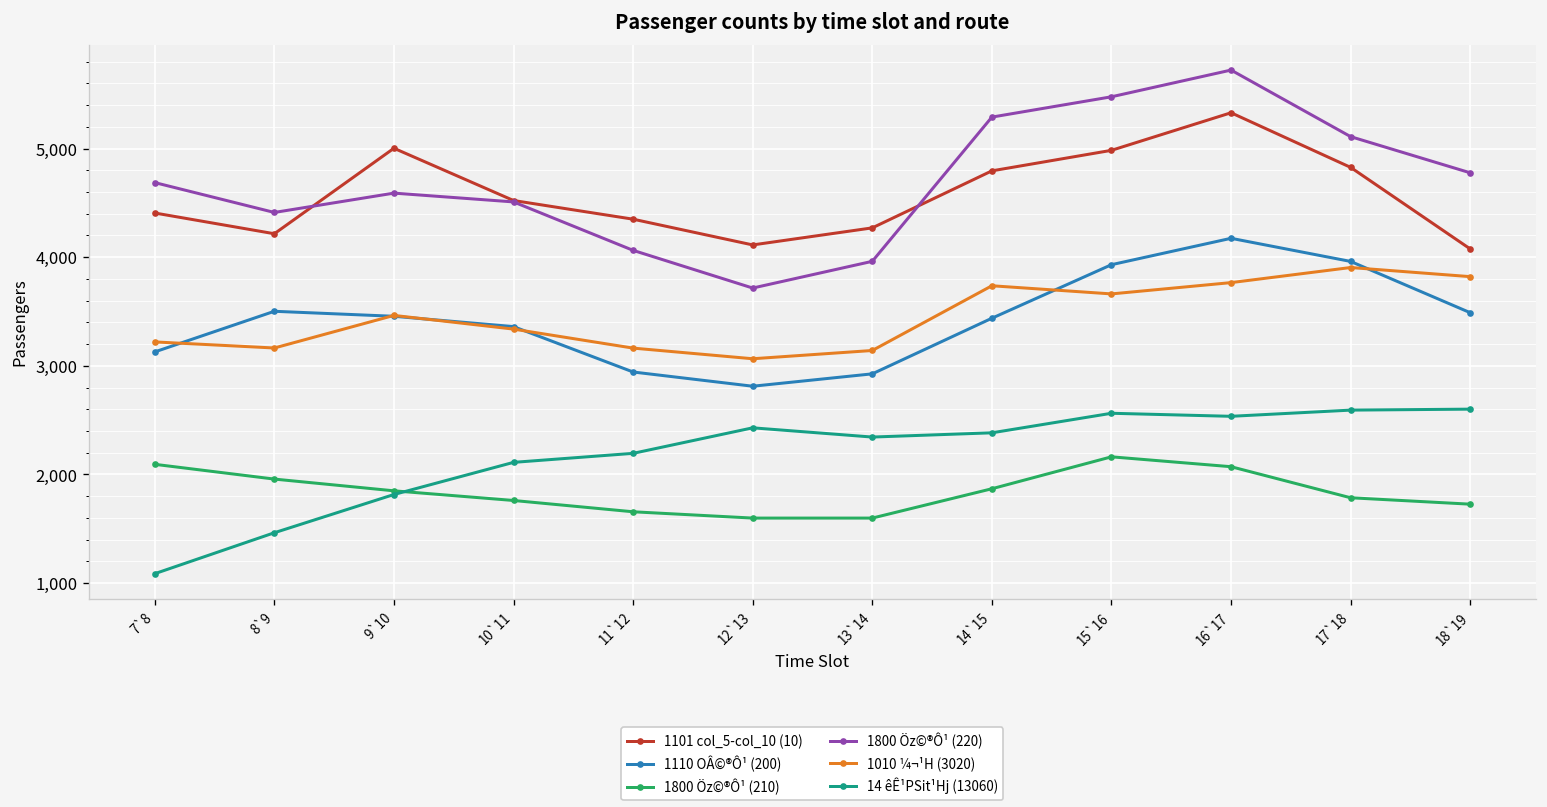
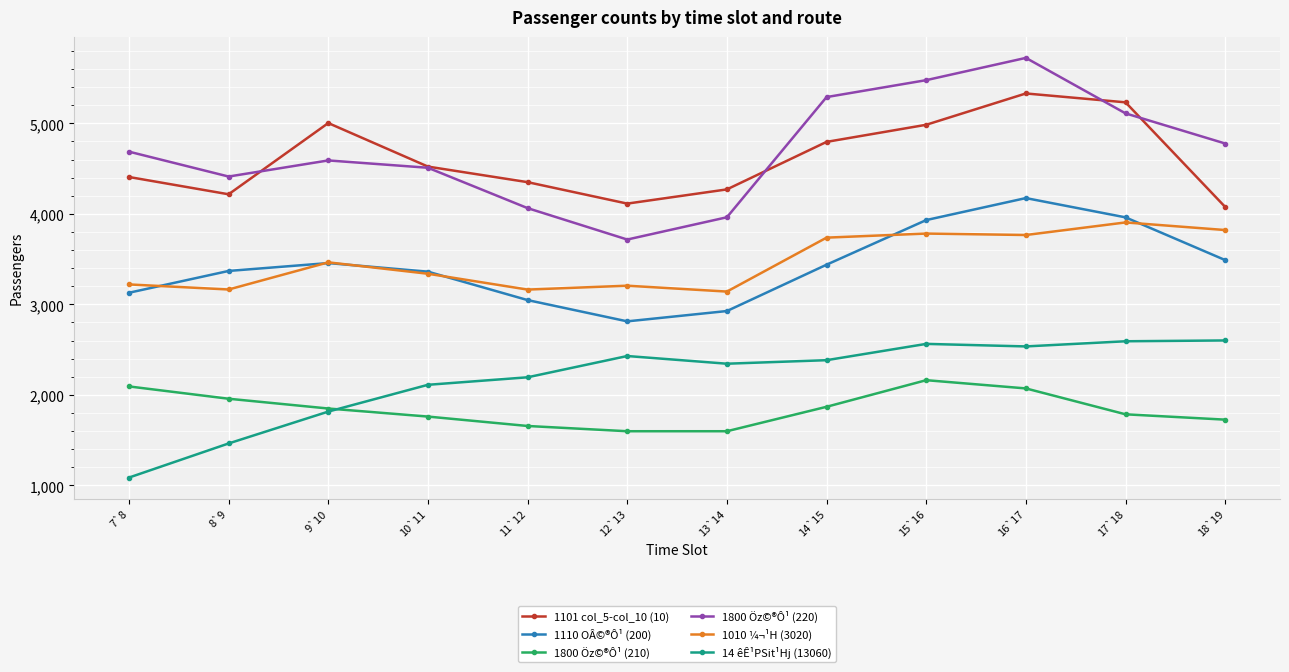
1110 OÂ©®Ô¹ (200), 8`9: 3,500 -> 3,400
1110 OÂ©®Ô¹ (200), 11`12: 2,900 -> 3,000
1010 ¼¬¹H (3020), 12`13: 3,100 -> 3,200
1010 ¼¬¹H (3020), 15`16: 3,700 -> 3,800
1101 col_5-col_10 (10), 17`18: 4,800 -> 5,200
